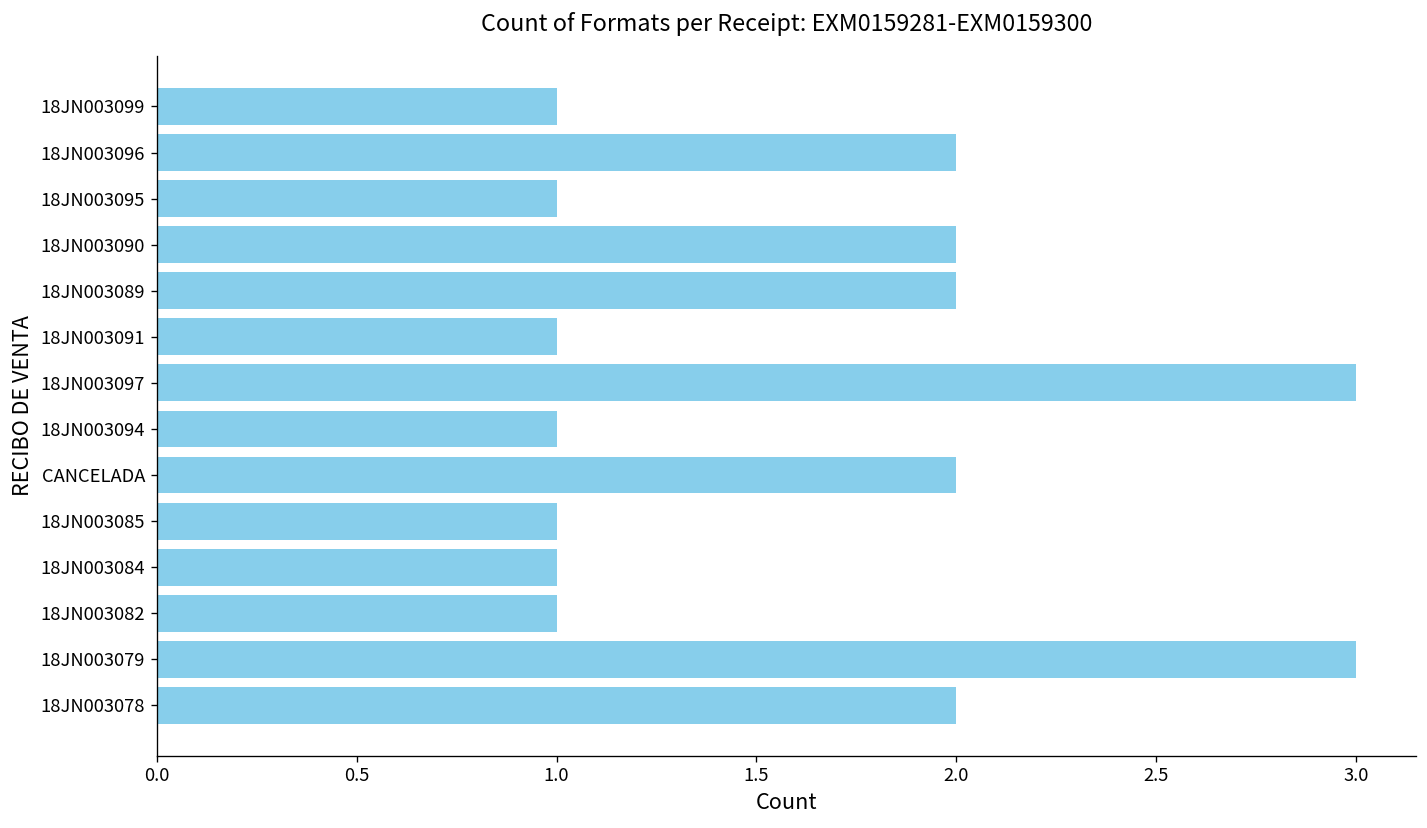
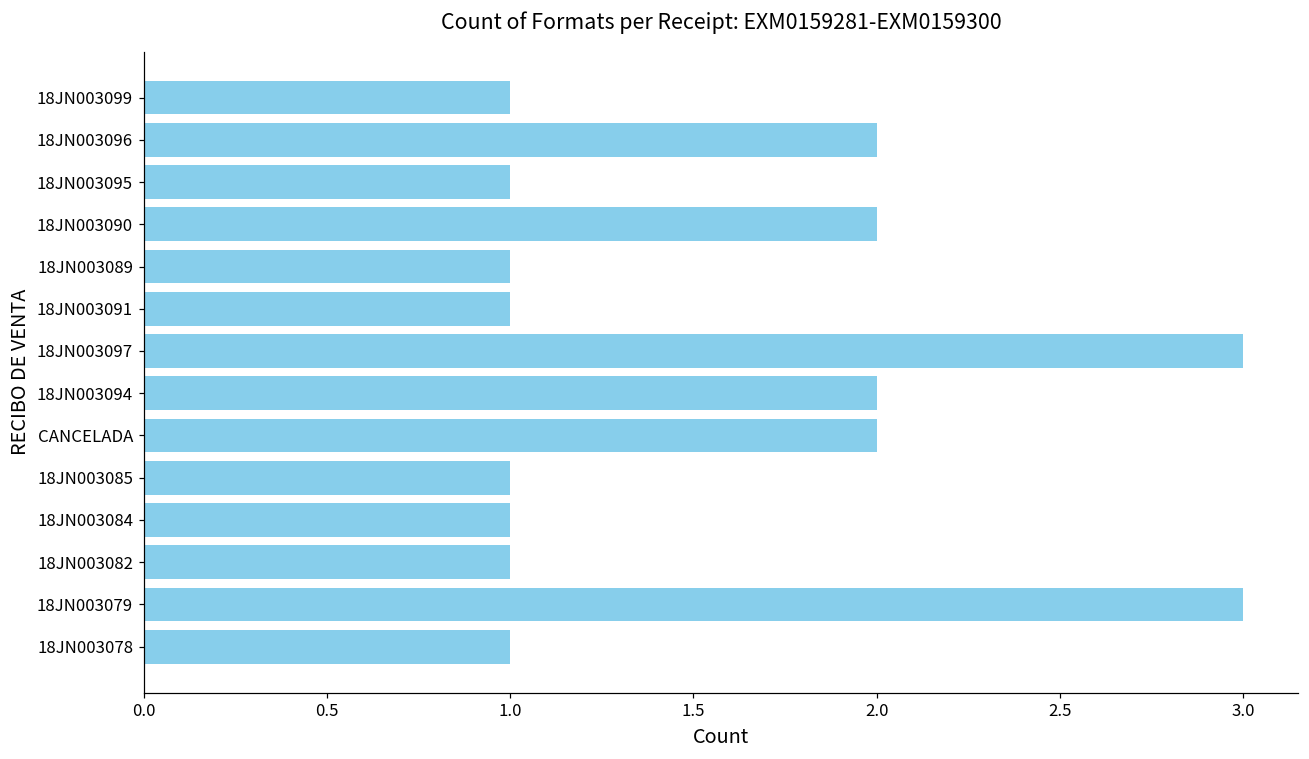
18JN003089: 2 -> 1
18JN003094: 1 -> 2
18JN003078: 2 -> 1
